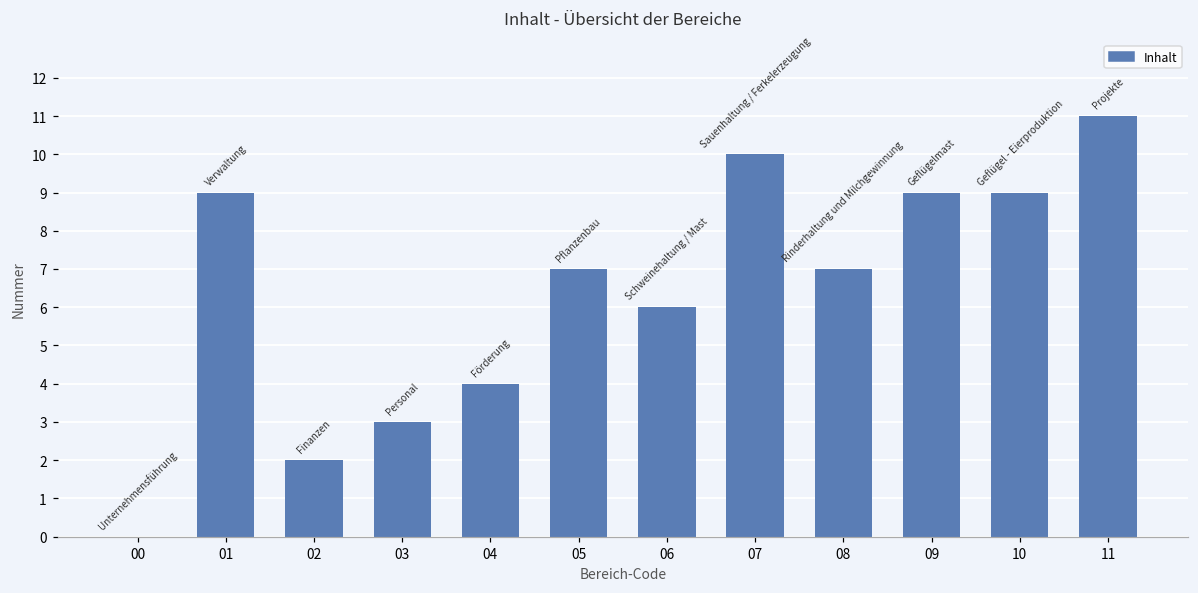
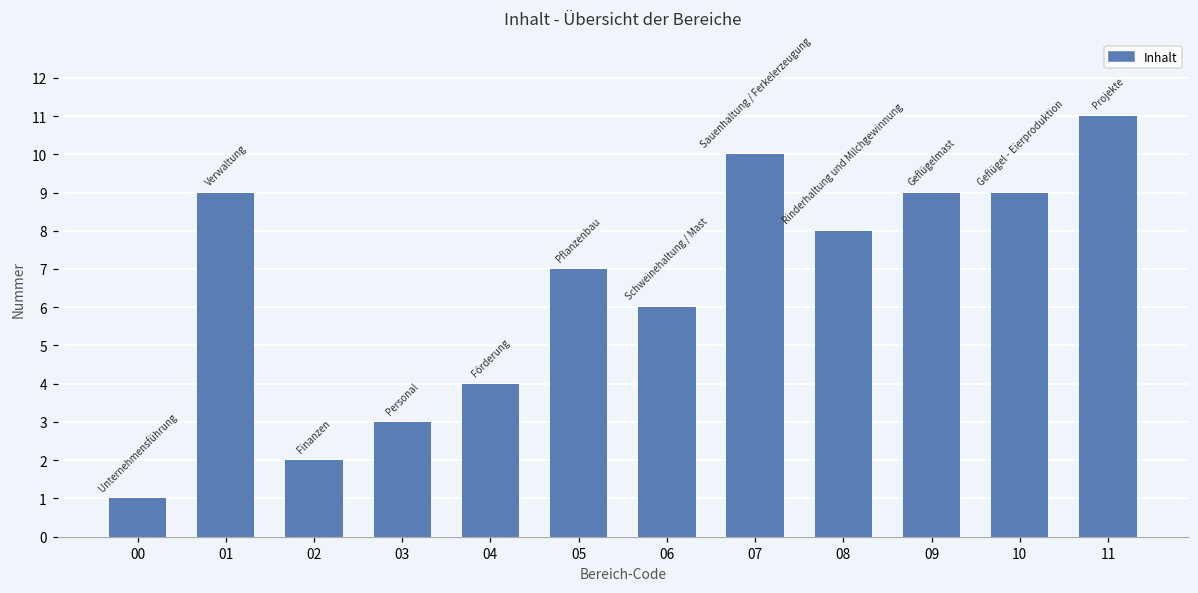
00: 0 -> 1
08: 7 -> 8
